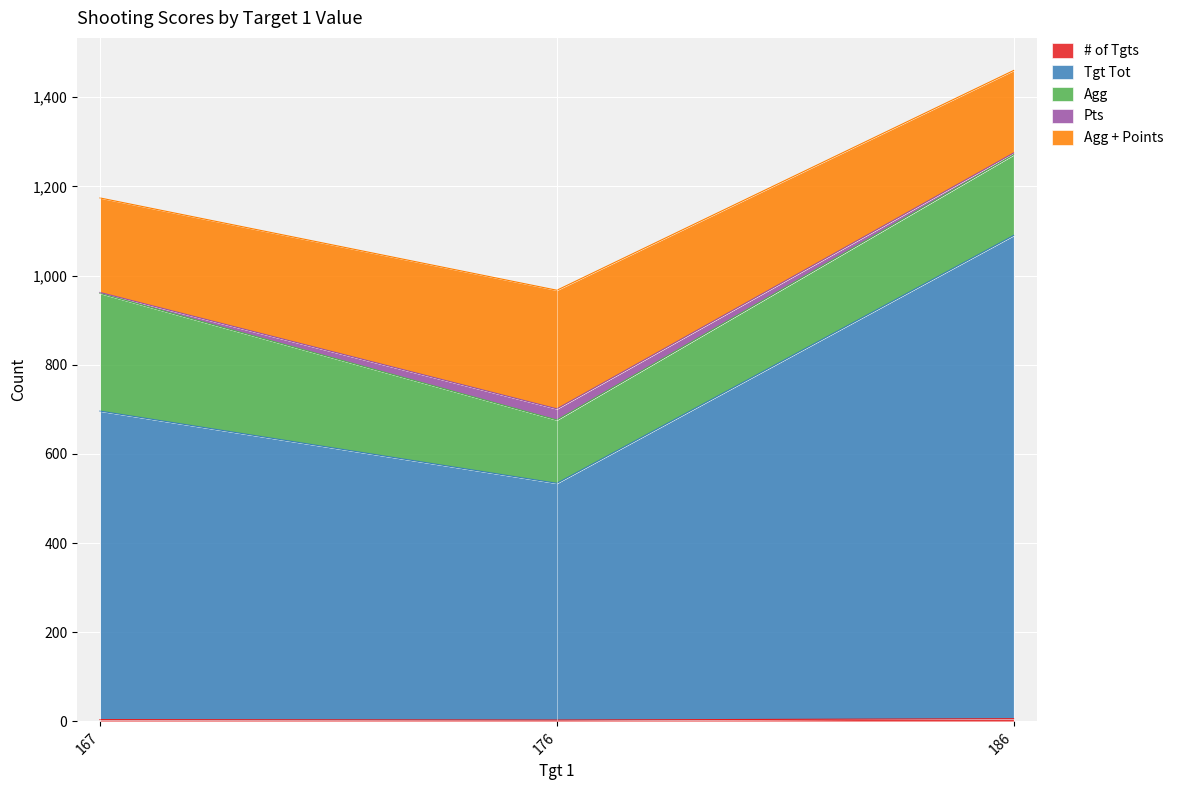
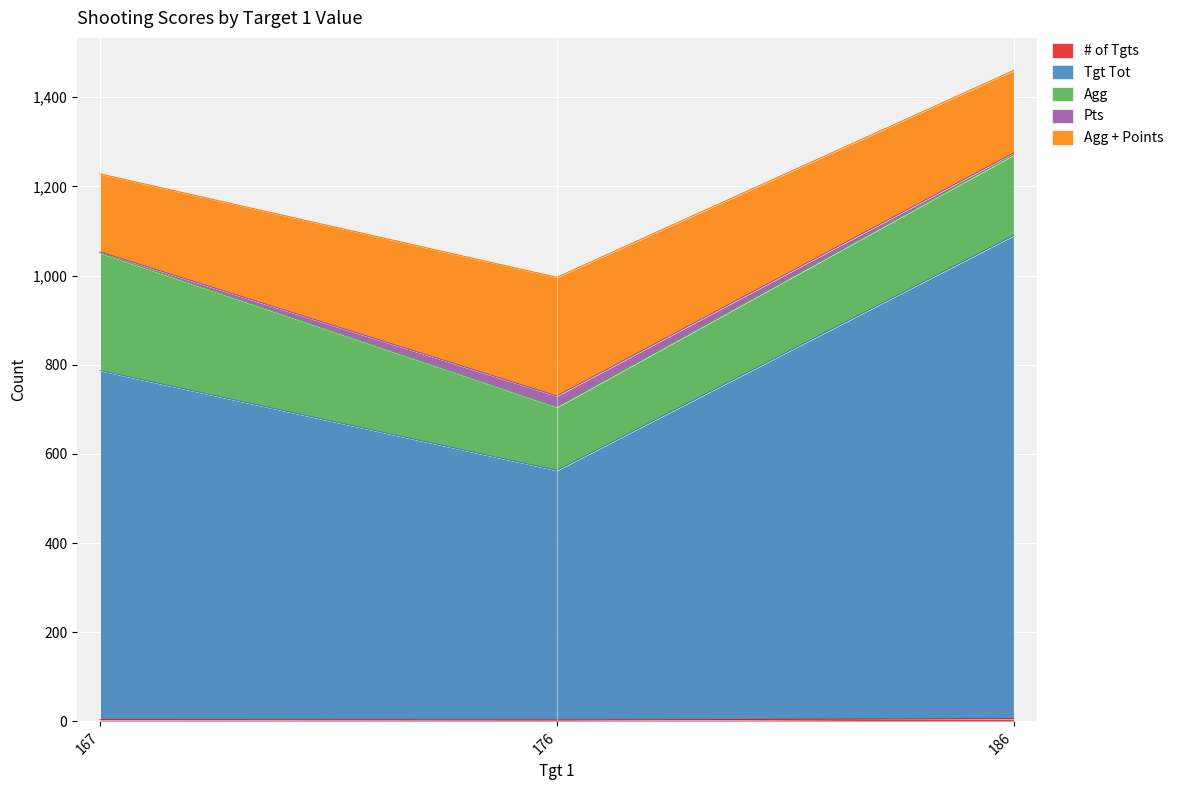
Tgt Tot, 167: 690 -> 780
Agg + Points, 167: 210 -> 180
Tgt Tot, 176: 530 -> 560
